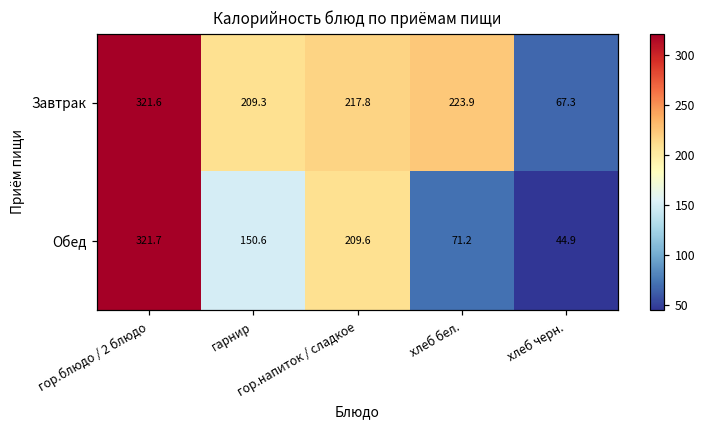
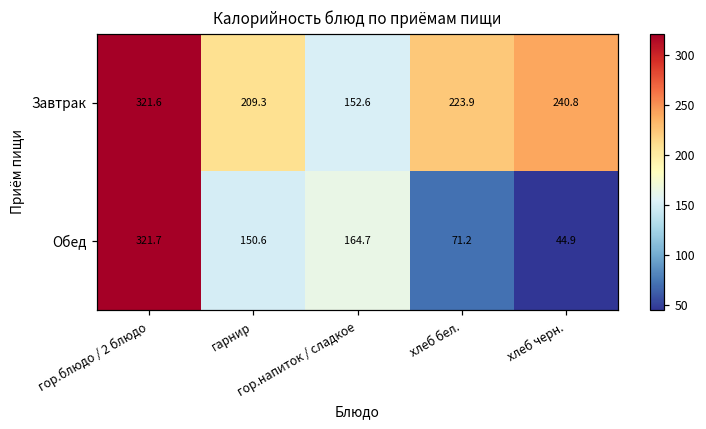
Завтрак, гор.напиток / сладкое: 217.8 -> 152.6
Завтрак, хлеб черн.: 67.3 -> 240.8
Обед, гор.напиток / сладкое: 209.6 -> 164.7
